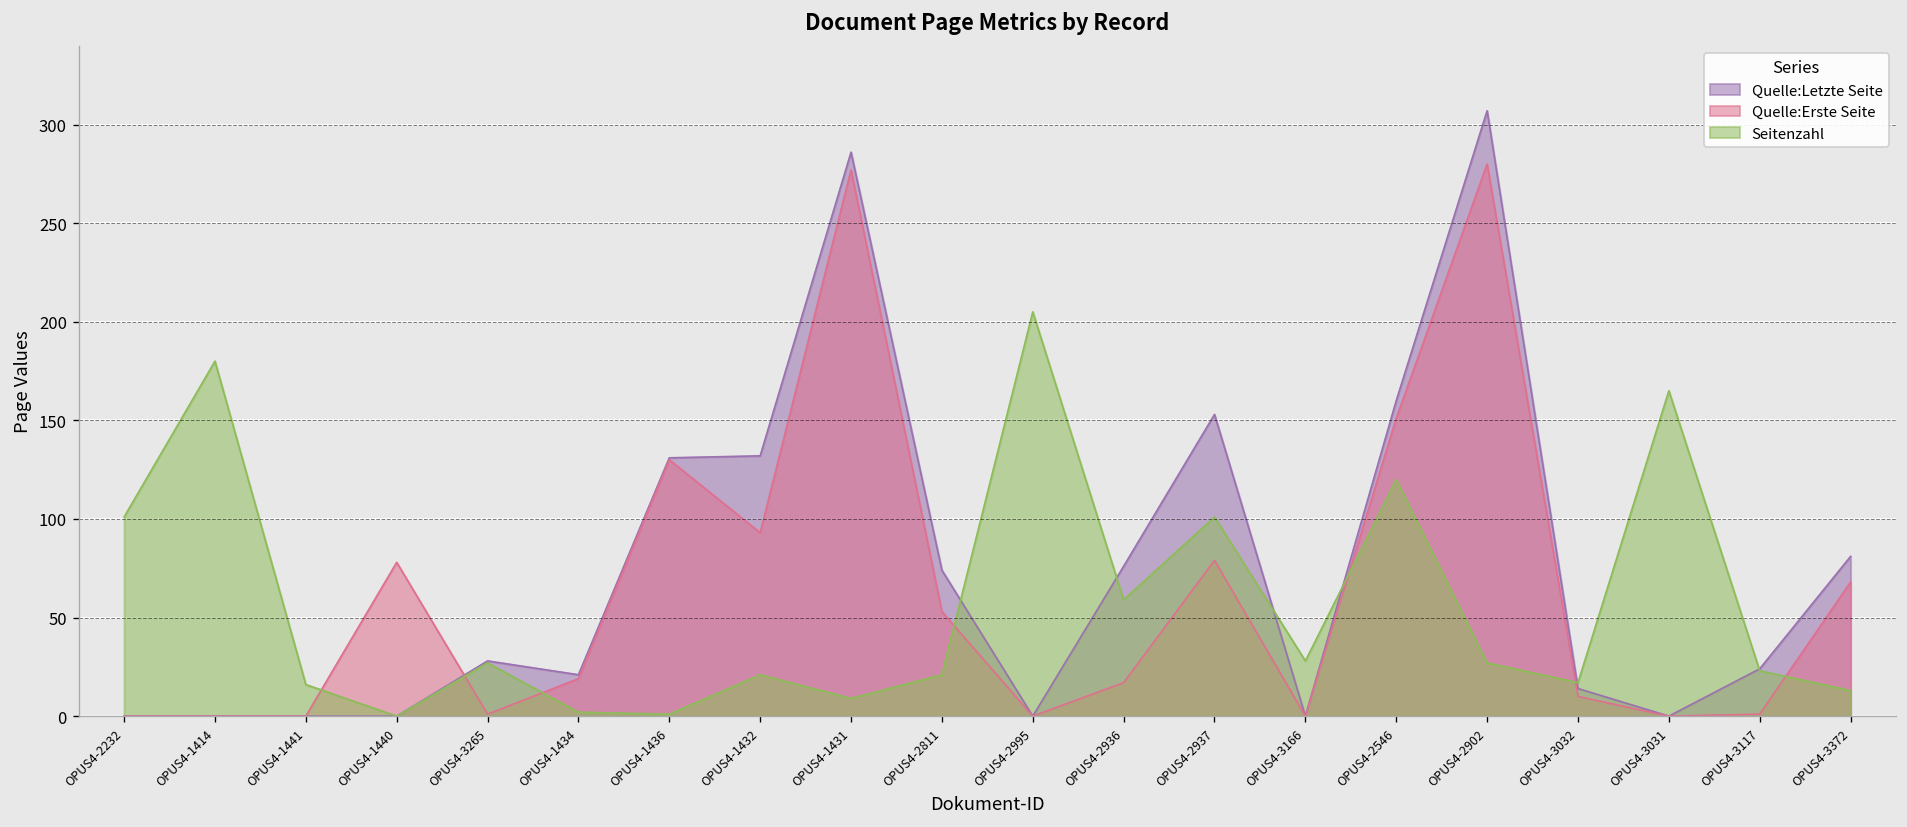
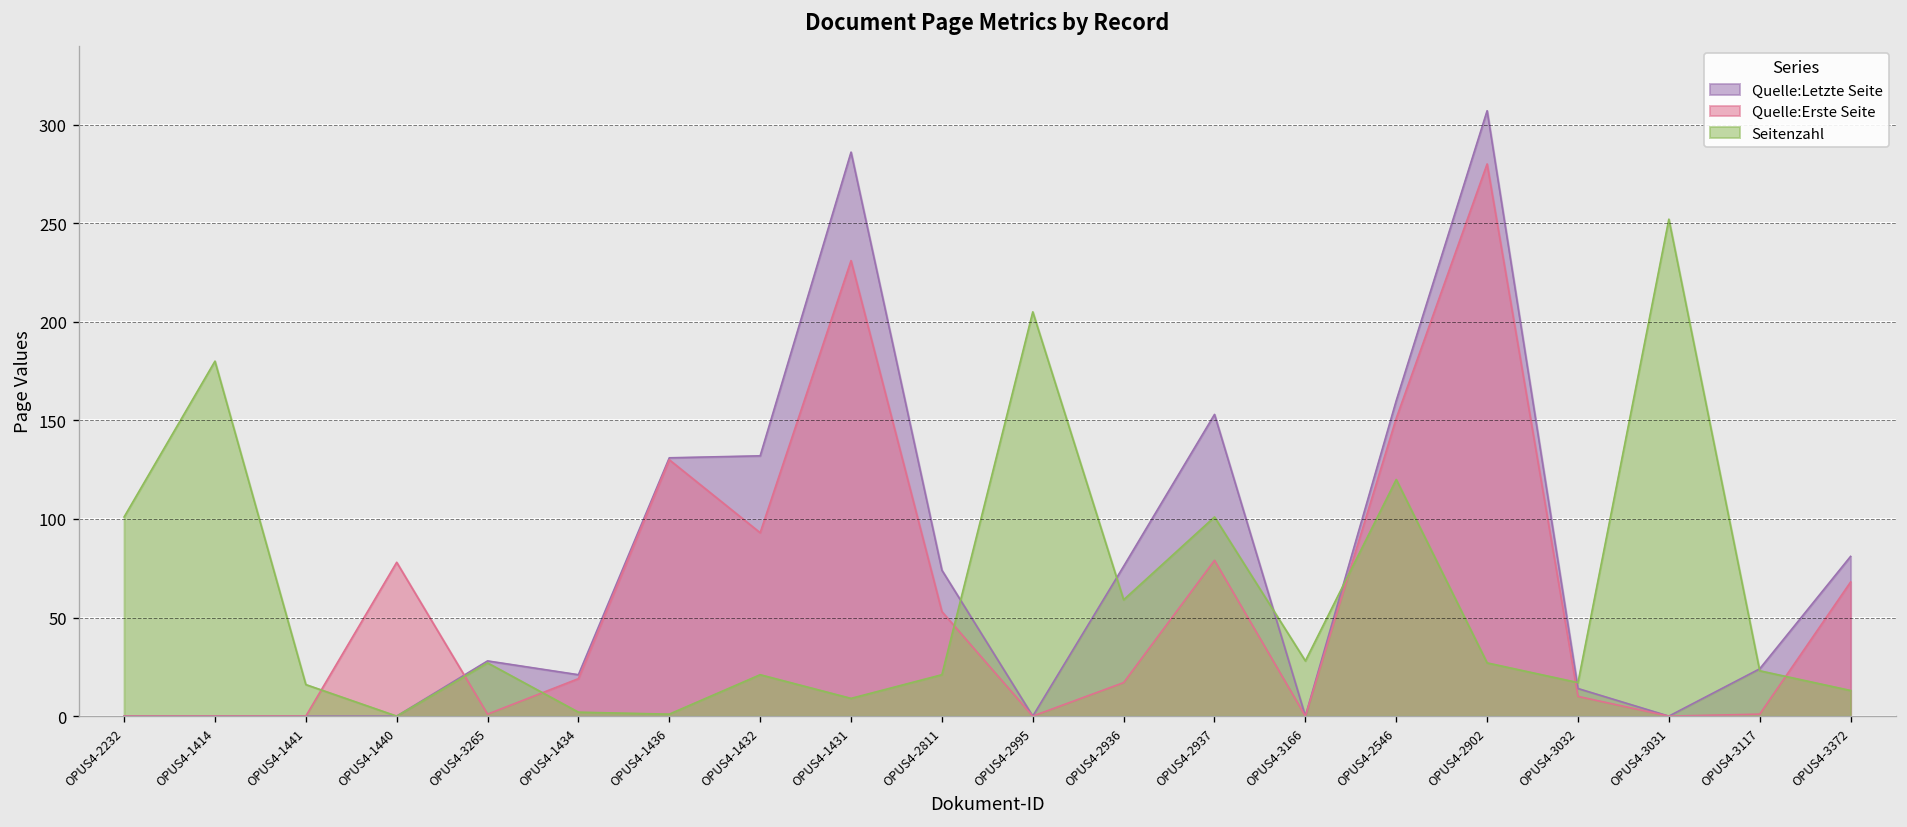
Quelle:Erste Seite, OPUS4-1431: 277 -> 231
Seitenzahl, OPUS4-3031: 165 -> 252
